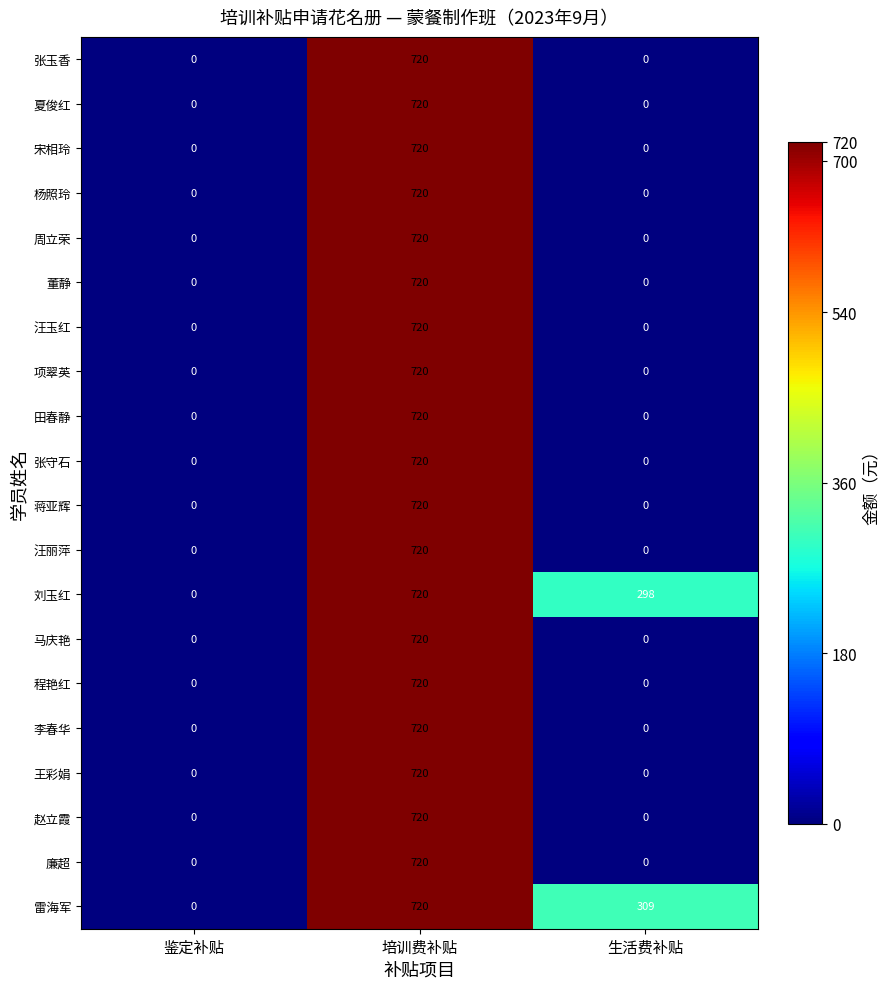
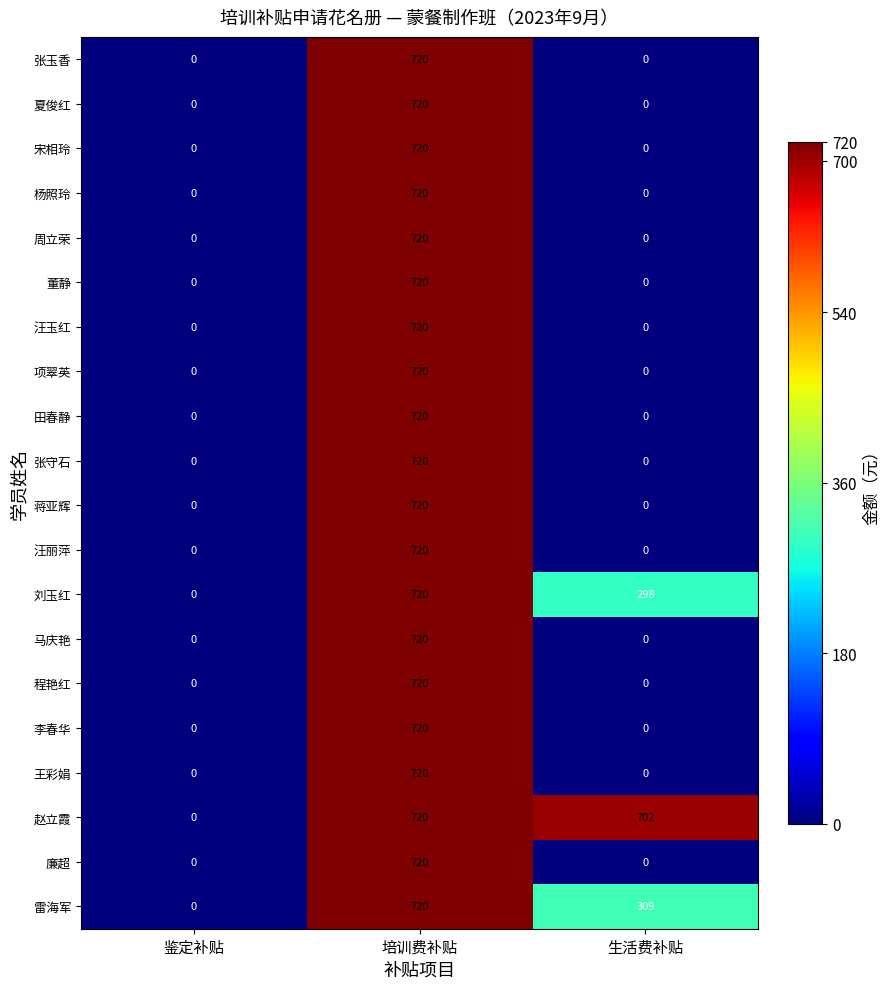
赵立霞, 生活费补贴: 0 -> 702
